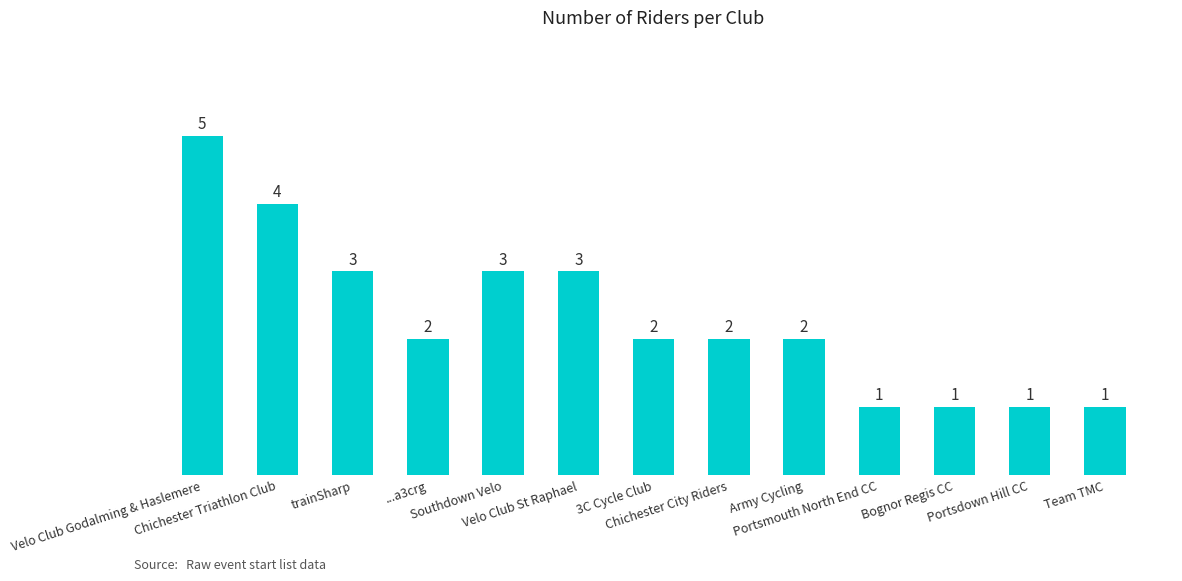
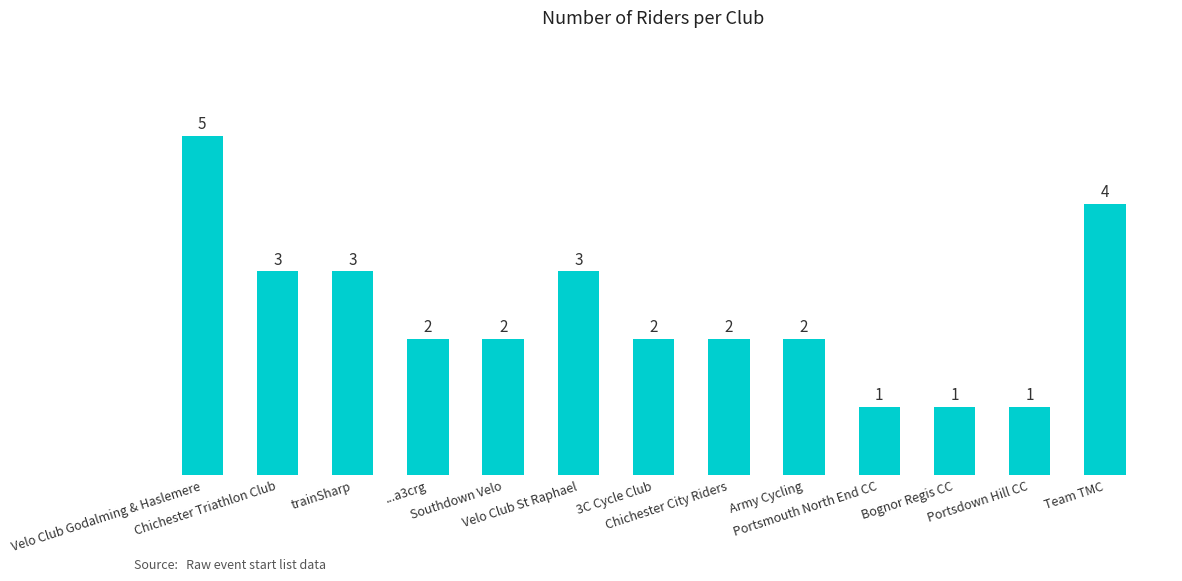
Chichester Triathlon Club: 4 -> 3
Southdown Velo: 3 -> 2
Team TMC: 1 -> 4
